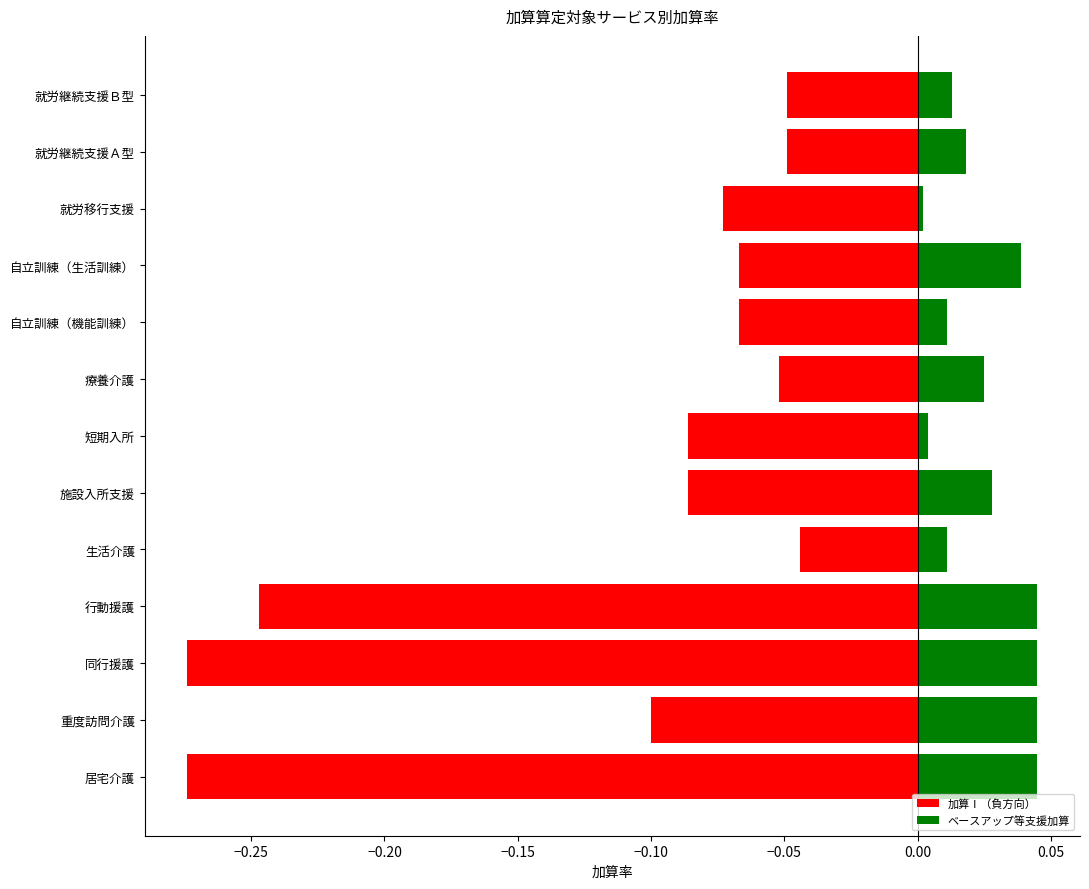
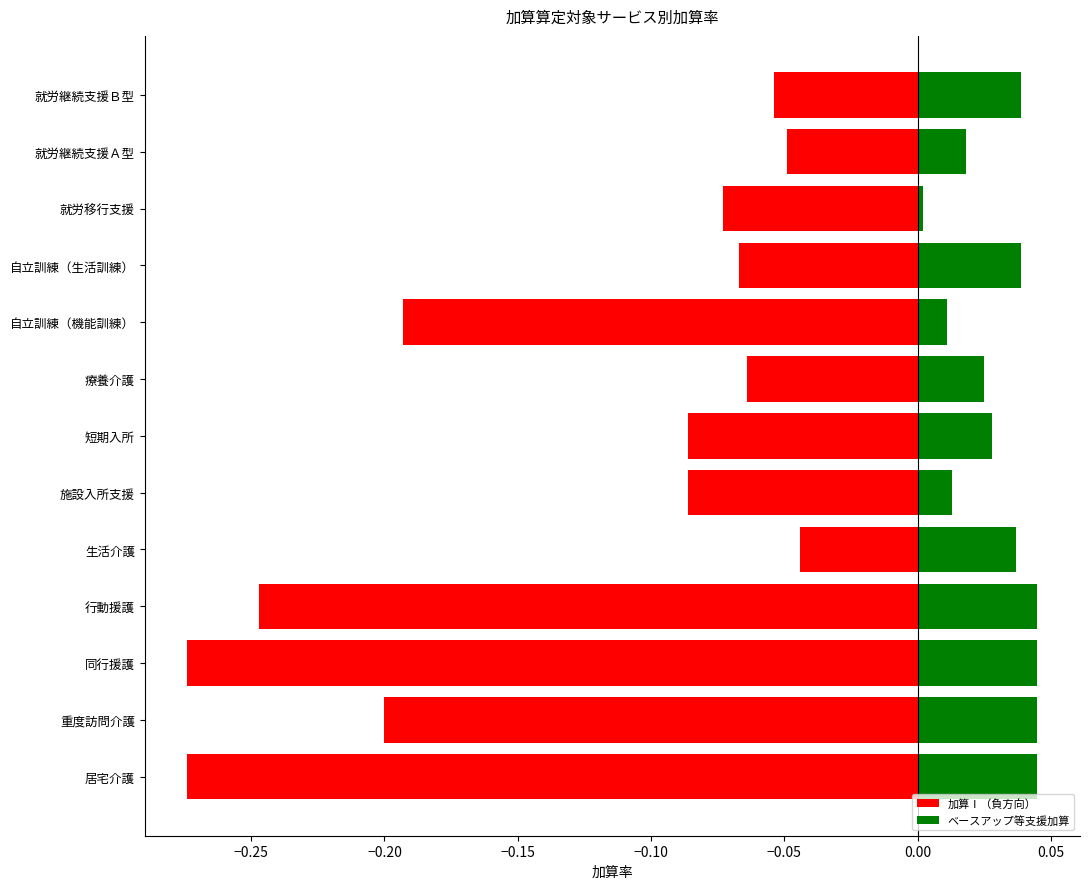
加算Ⅰ（負方向）, 就労継続支援Ｂ型: -0.049 -> -0.054
ベースアップ等支援加算, 就労継続支援Ｂ型: 0.013 -> 0.039
加算Ⅰ（負方向）, 自立訓練（機能訓練）: -0.067 -> -0.193
加算Ⅰ（負方向）, 療養介護: -0.052 -> -0.064
ベースアップ等支援加算, 短期入所: 0.004 -> 0.028
ベースアップ等支援加算, 施設入所支援: 0.028 -> 0.013
ベースアップ等支援加算, 生活介護: 0.011 -> 0.037
加算Ⅰ（負方向）, 重度訪問介護: -0.100 -> -0.200
